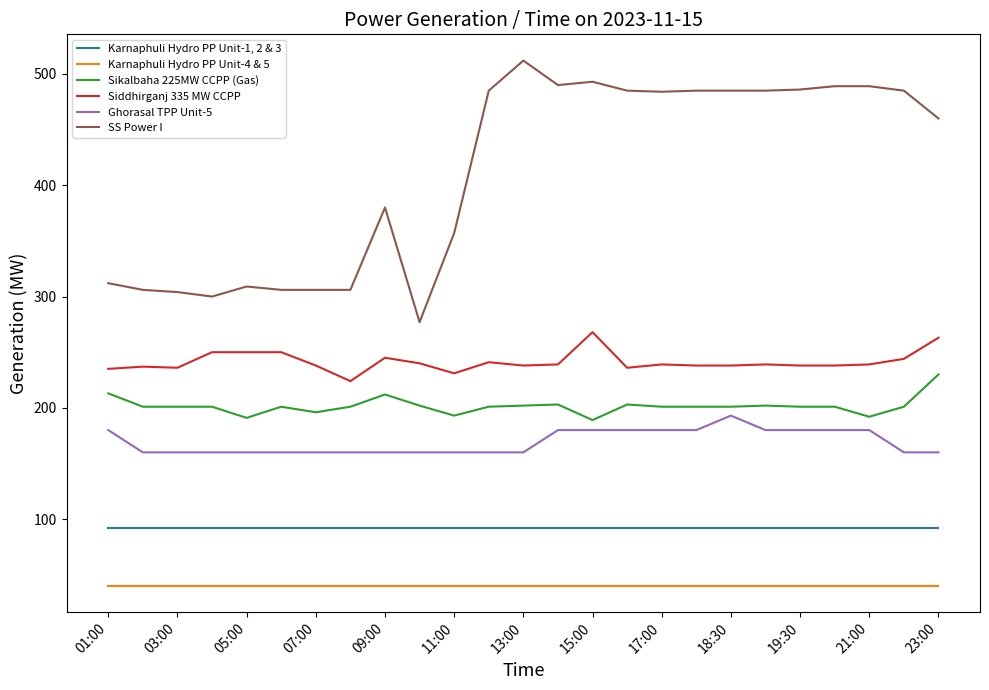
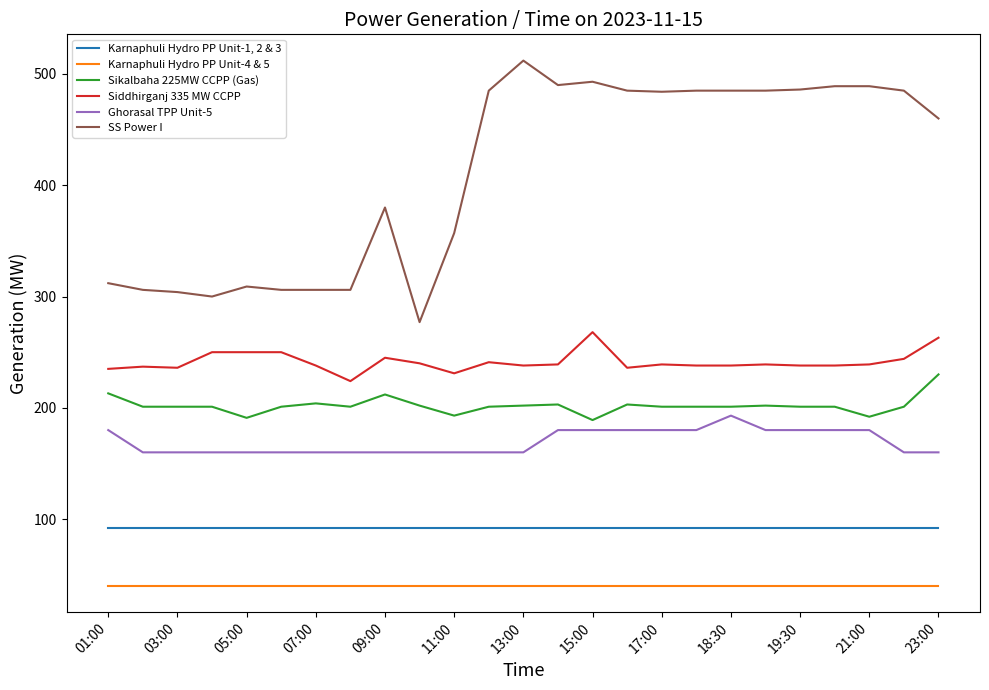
Sikalbaha 225MW CCPP (Gas), 07:00: 196 -> 204
